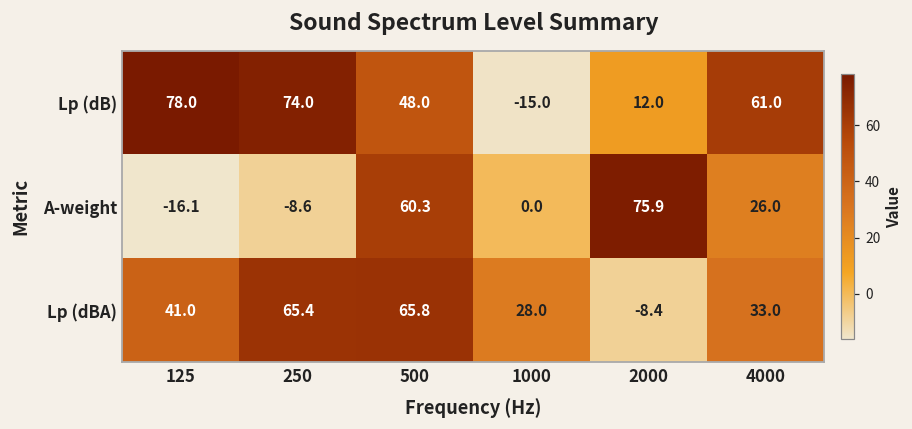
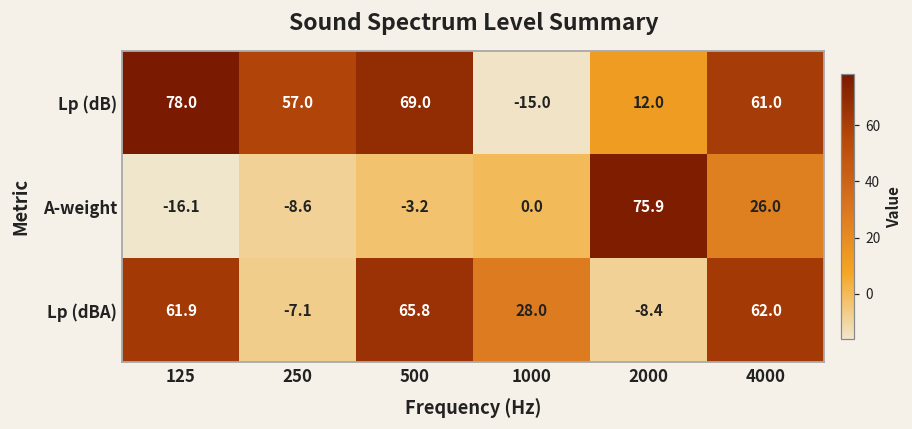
Lp (dB), 250: 74.0 -> 57.0
Lp (dB), 500: 48.0 -> 69.0
A-weight, 500: 60.3 -> -3.2
Lp (dBA), 125: 41.0 -> 61.9
Lp (dBA), 250: 65.4 -> -7.1
Lp (dBA), 4000: 33.0 -> 62.0
